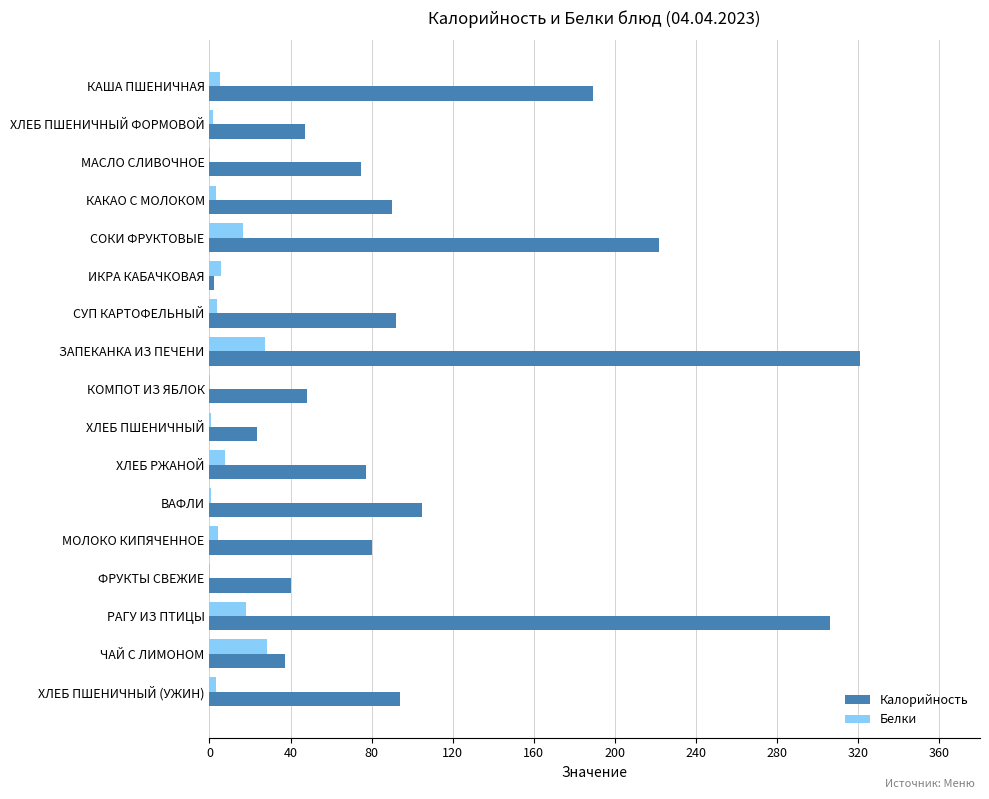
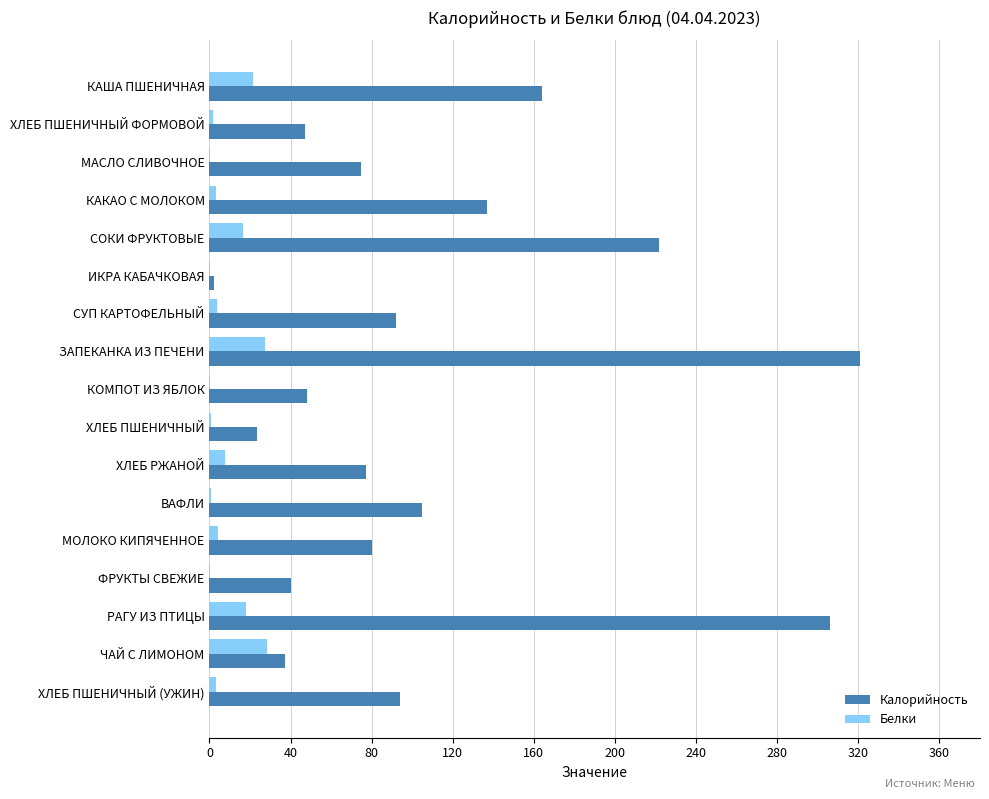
Белки, КАША ПШЕНИЧНАЯ: 5 -> 21
Калорийность, КАША ПШЕНИЧНАЯ: 189 -> 164
Калорийность, КАКАО С МОЛОКОМ: 90 -> 137
Белки, ИКРА КАБАЧКОВАЯ: 6 -> 0
